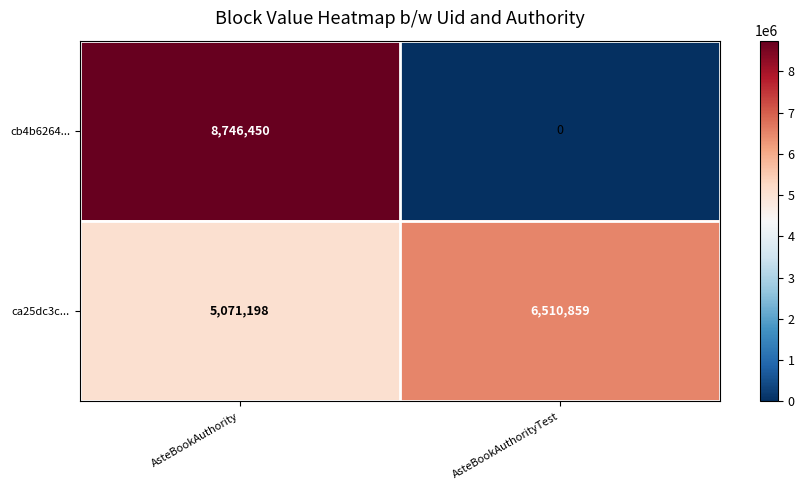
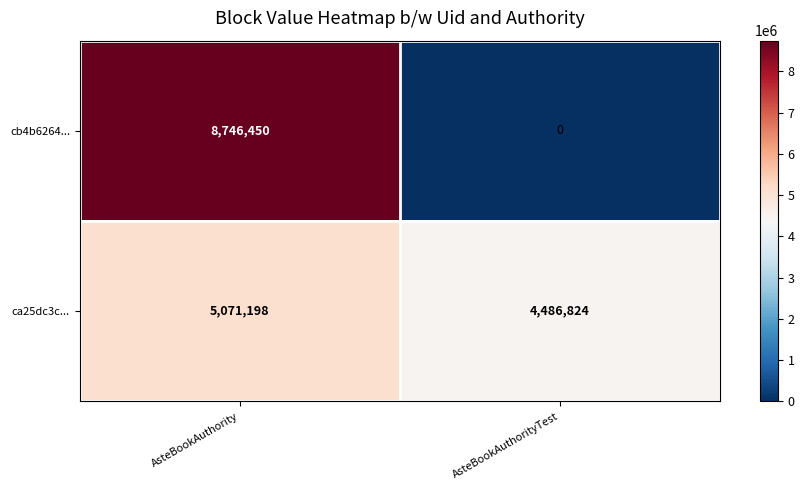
ca25dc3c..., AsteBookAuthorityTest: 6,510,859 -> 4,486,824
